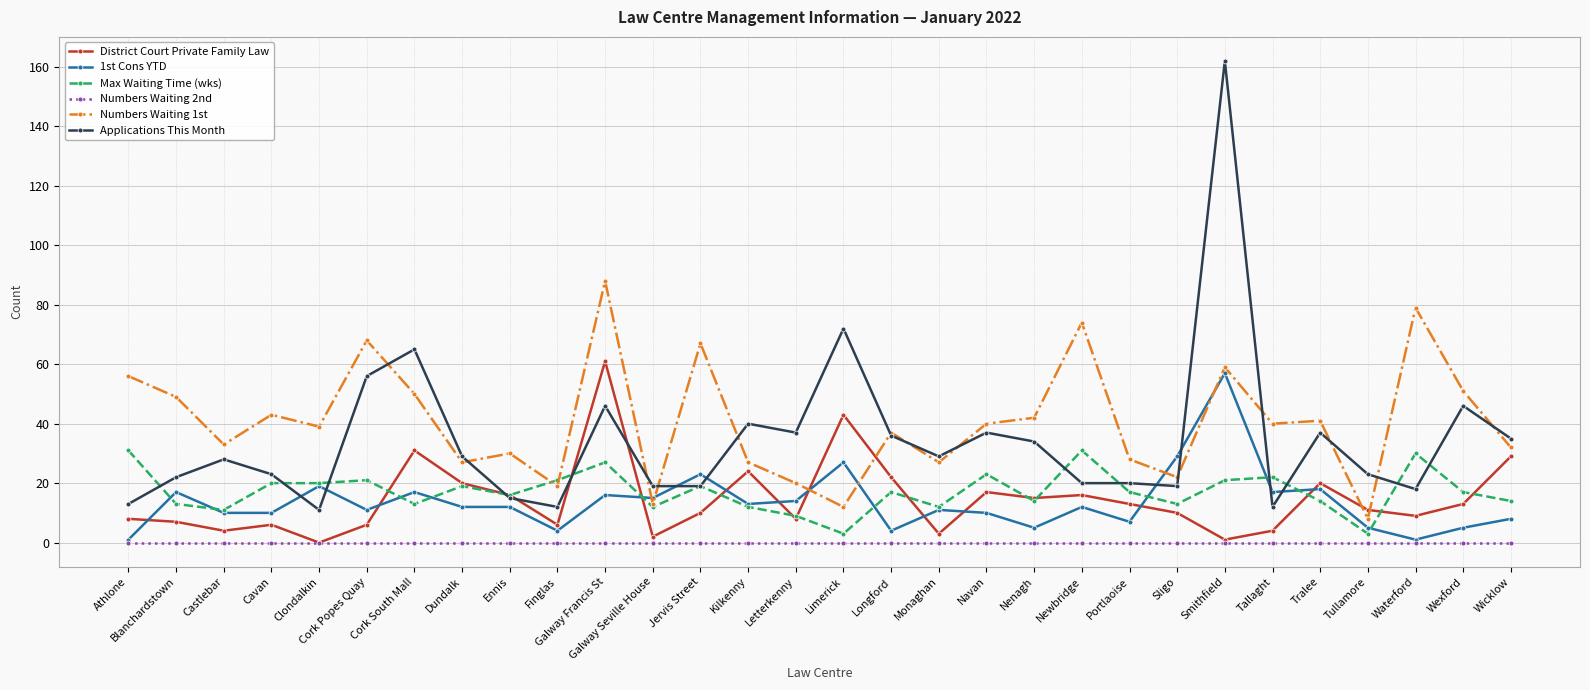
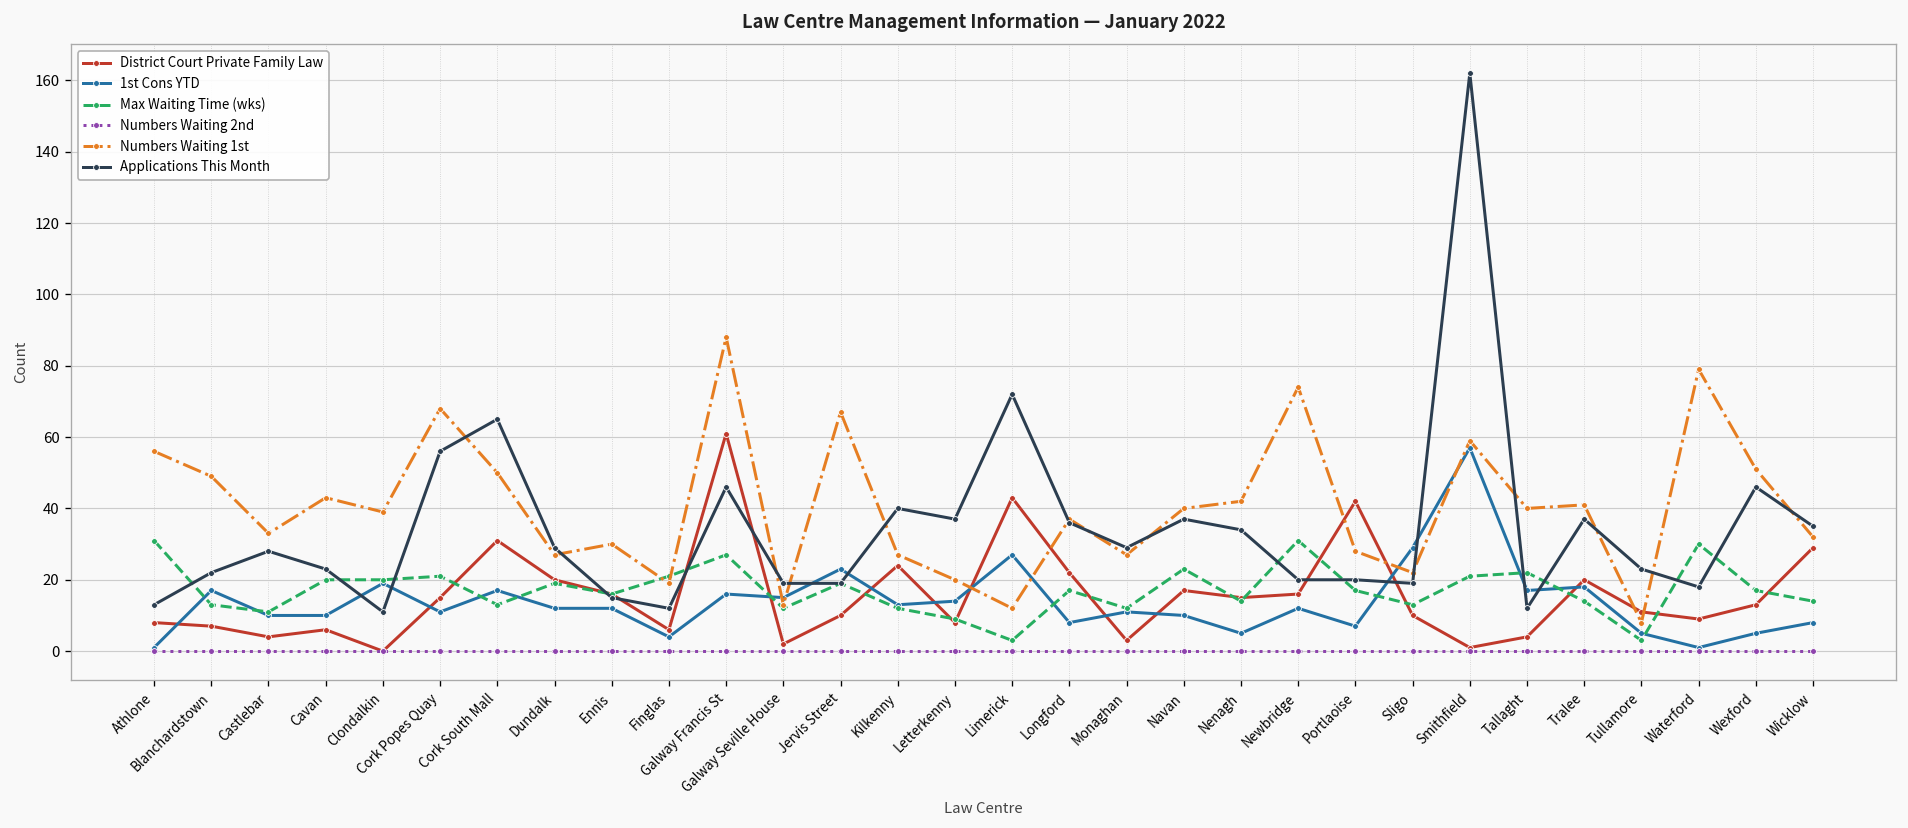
District Court Private Family Law, Cork Popes Quay: 6 -> 15
1st Cons YTD, Longford: 4 -> 8
District Court Private Family Law, Portlaoise: 13 -> 42
